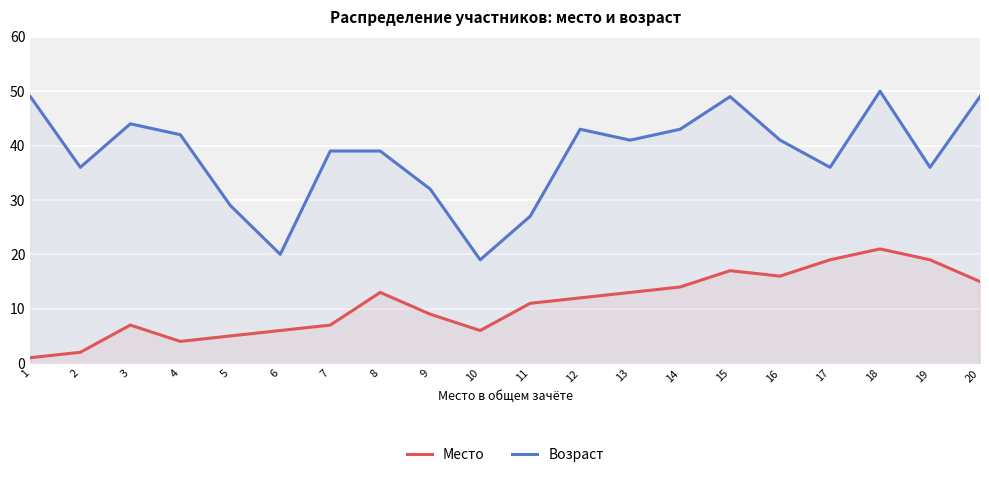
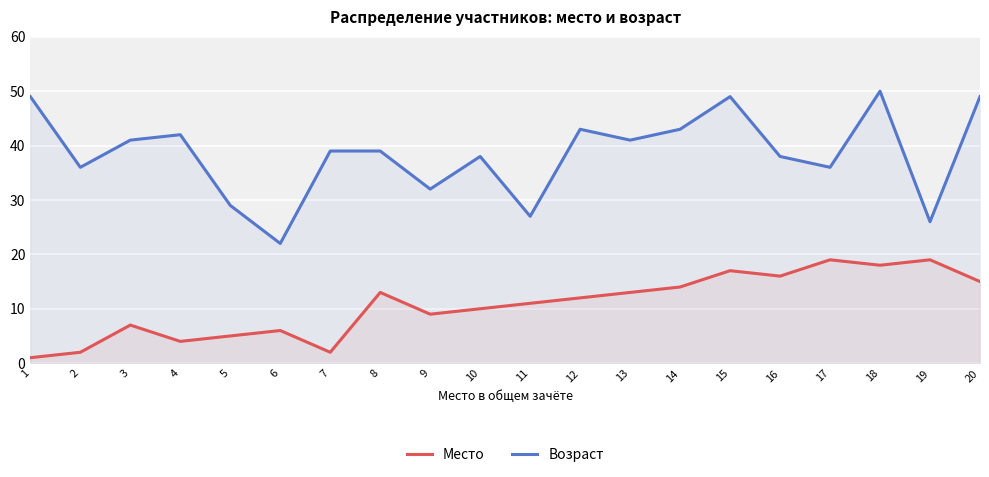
Возраст, 3: 44 -> 41
Возраст, 6: 20 -> 22
Место, 7: 7 -> 2
Место, 10: 6 -> 10
Возраст, 10: 19 -> 38
Возраст, 16: 41 -> 38
Место, 18: 21 -> 18
Возраст, 19: 36 -> 26
